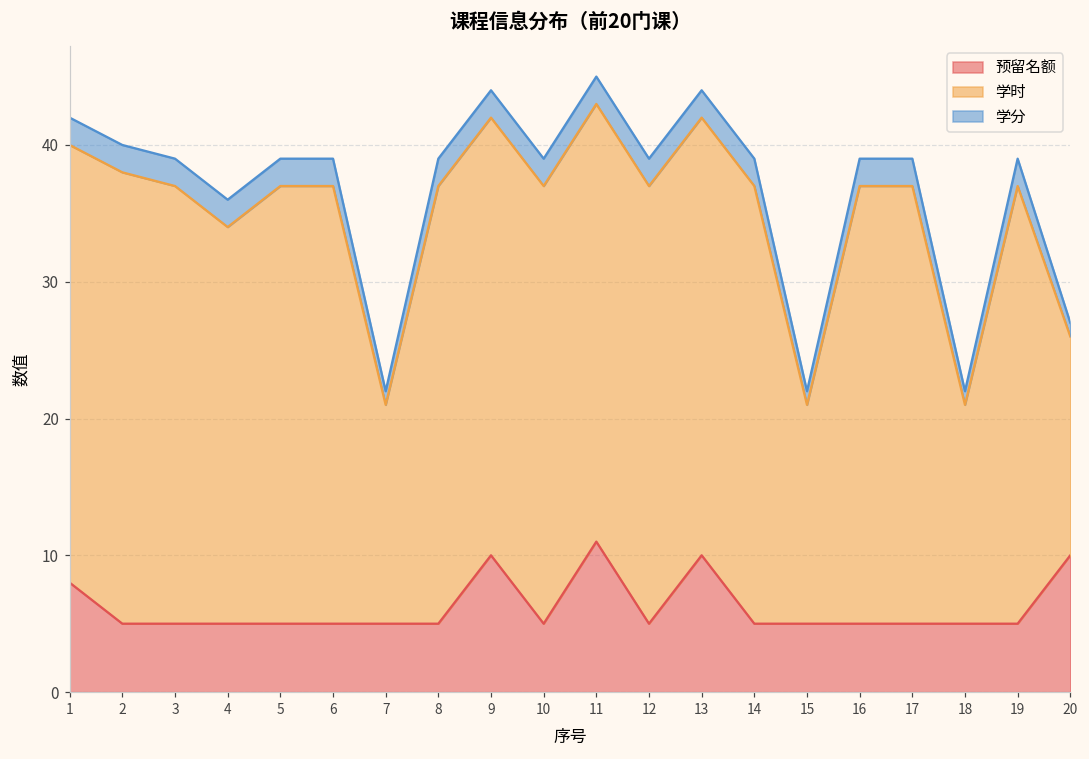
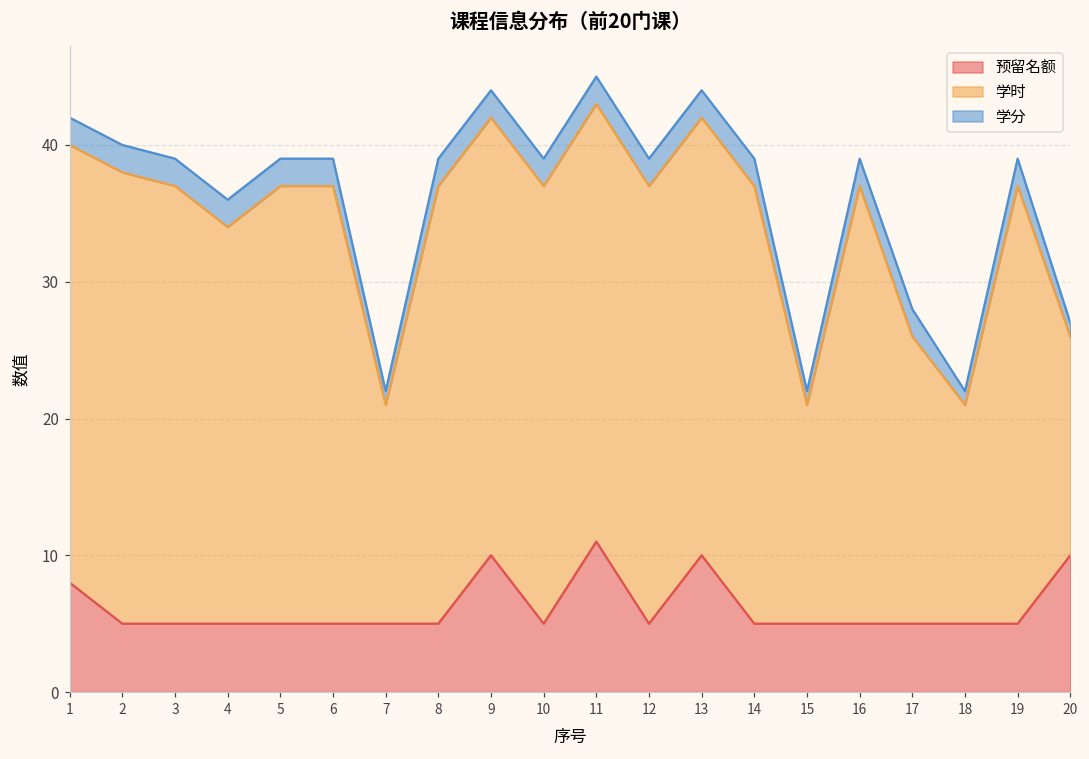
学时, 17: 32 -> 21
